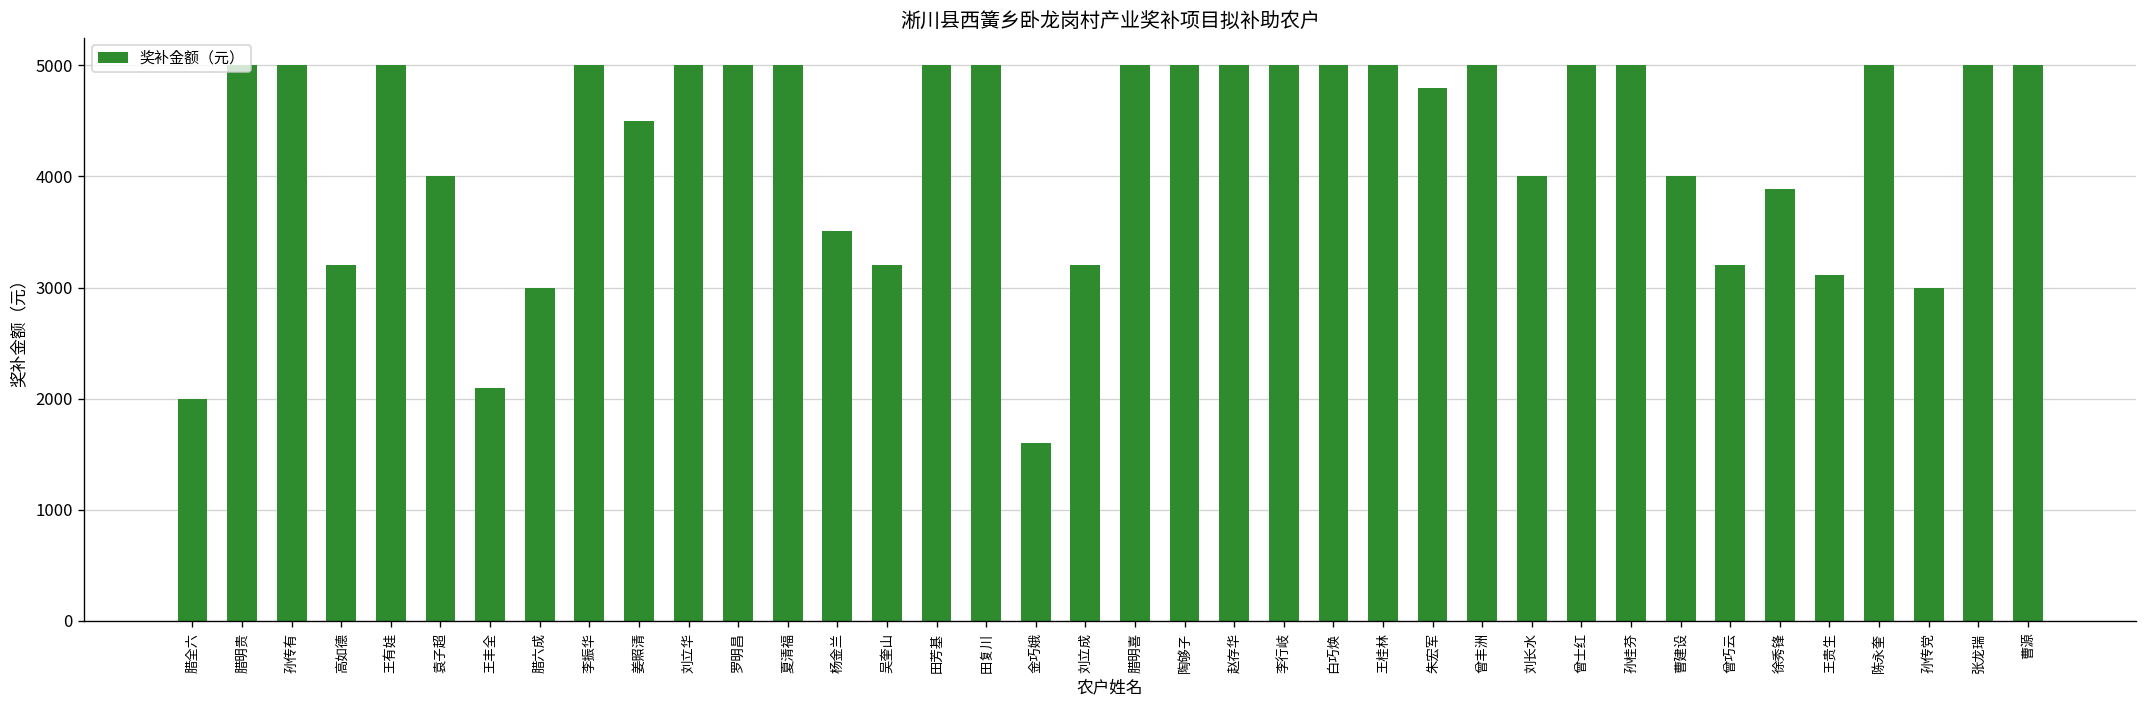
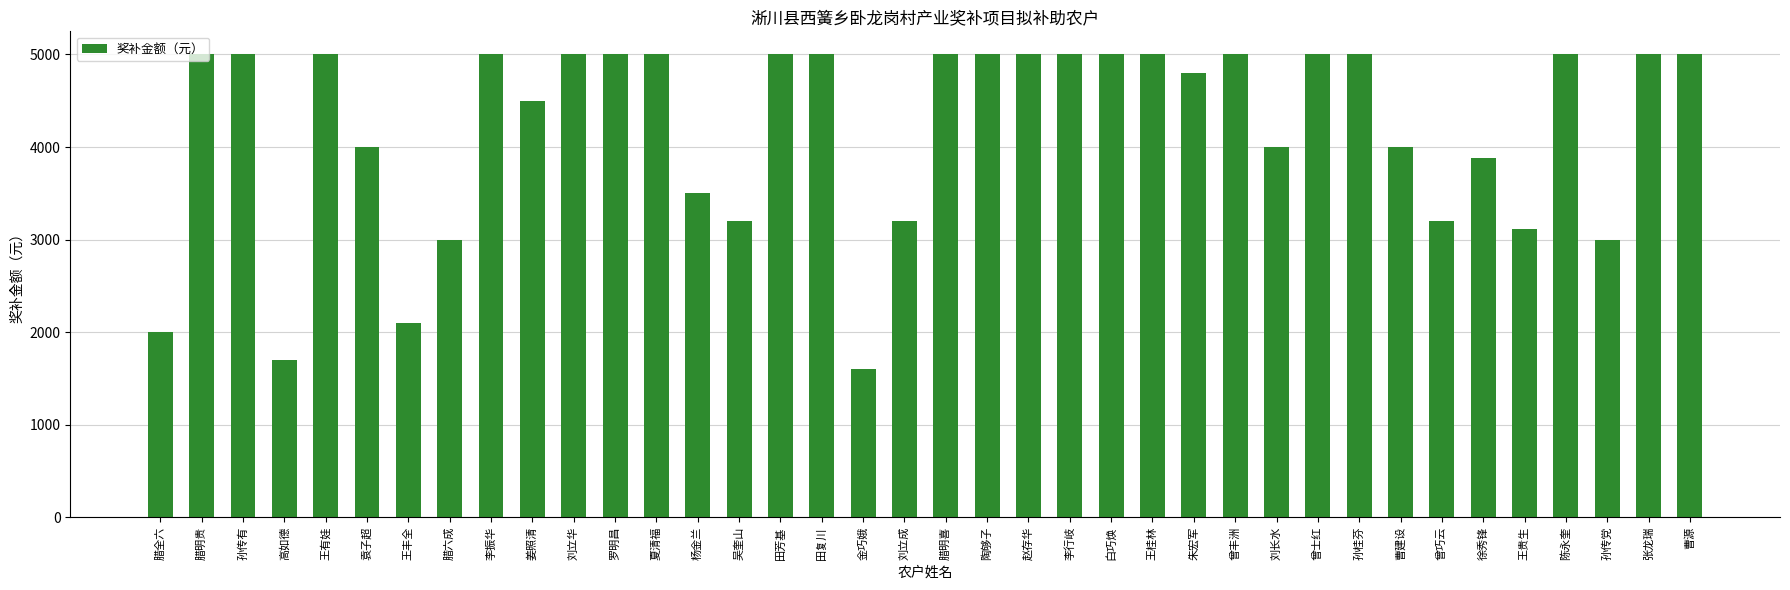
高如德: 3200 -> 1700
